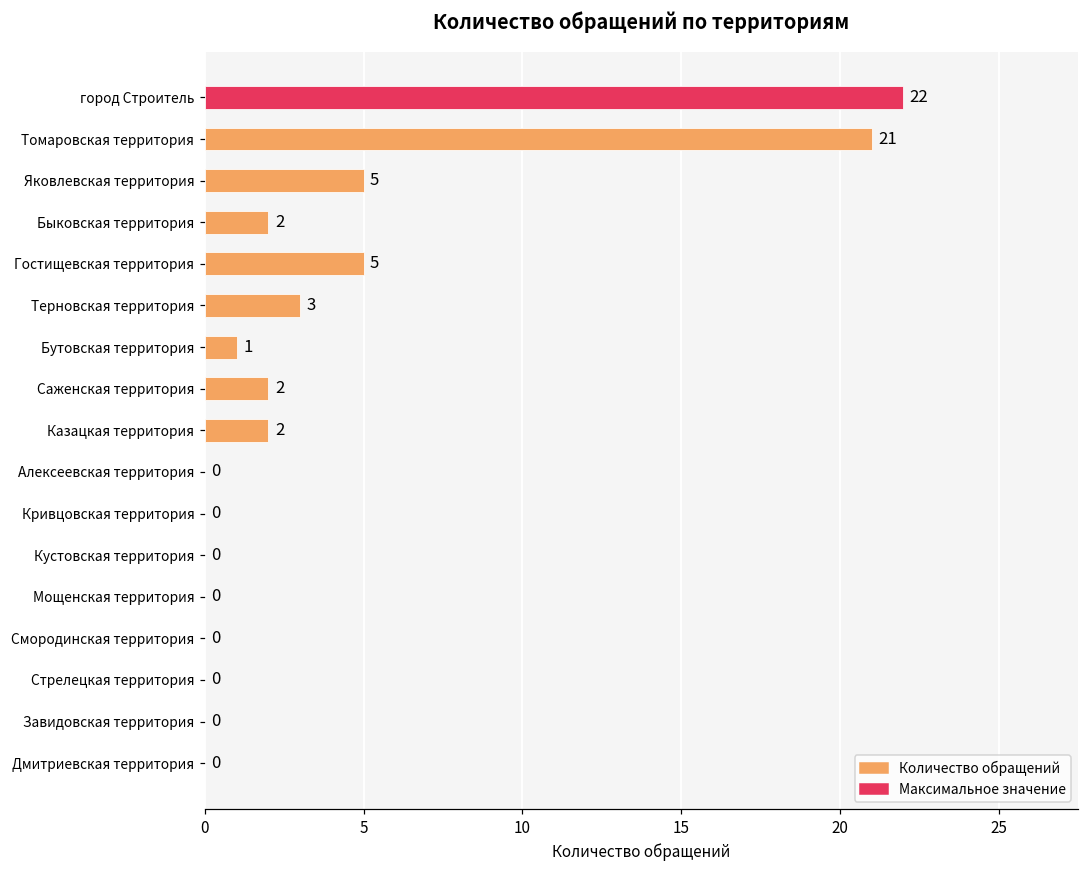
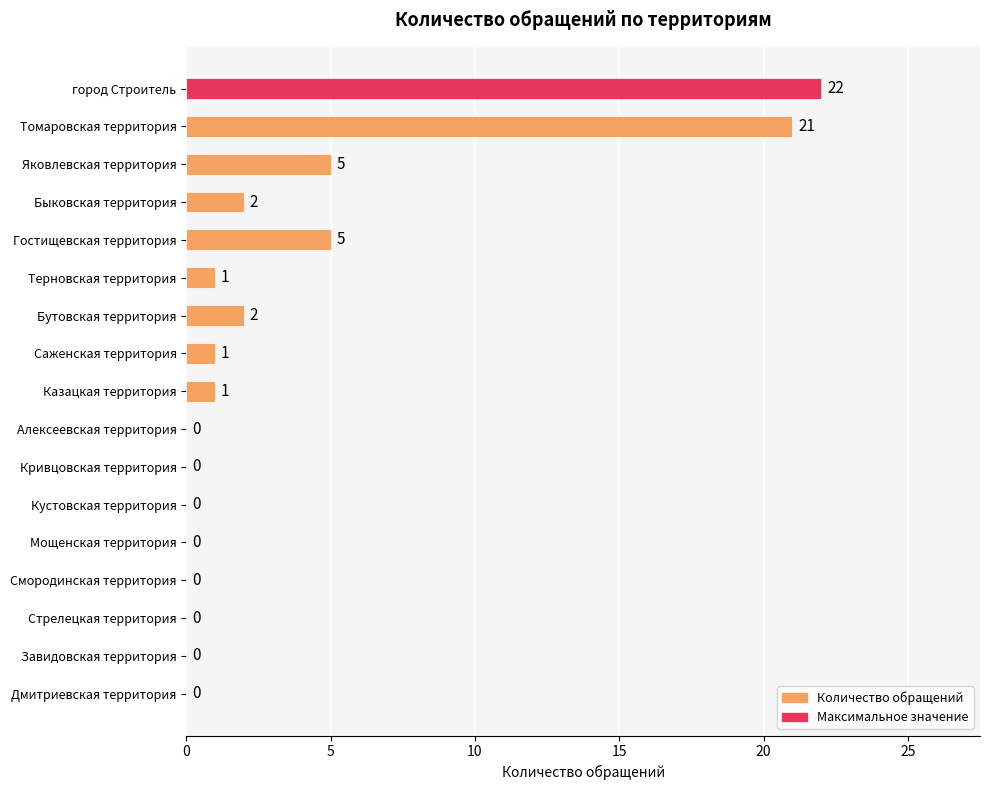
Терновская территория: 3 -> 1
Бутовская территория: 1 -> 2
Саженская территория: 2 -> 1
Казацкая территория: 2 -> 1
